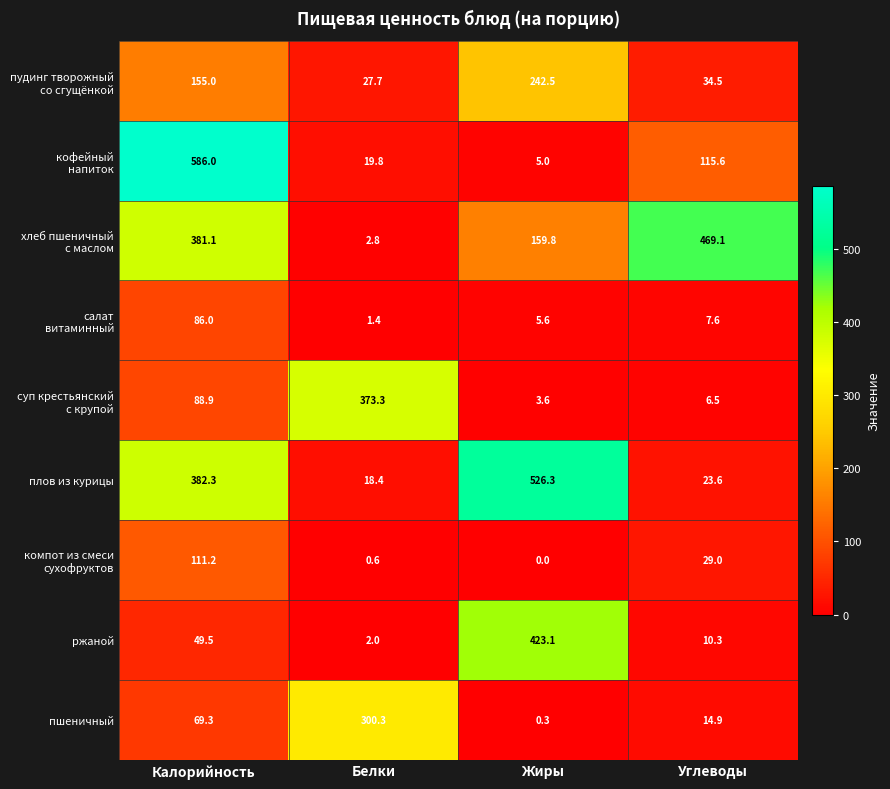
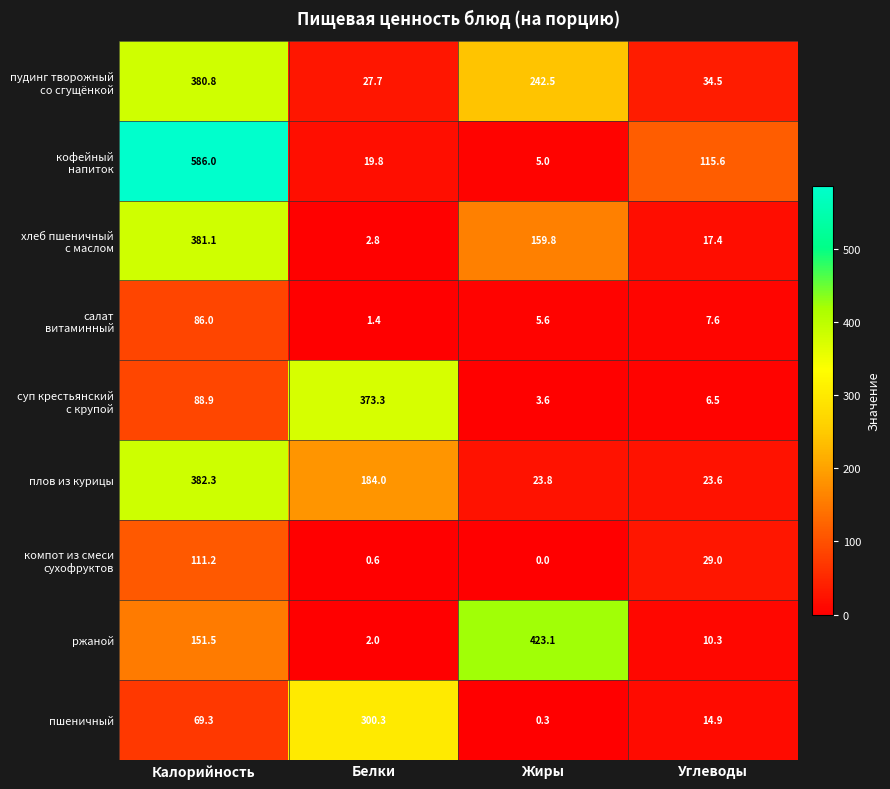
пудинг творожный со сгущёнкой, Калорийность: 155.0 -> 380.8
хлеб пшеничный с маслом, Углеводы: 469.1 -> 17.4
плов из курицы, Белки: 18.4 -> 184.0
плов из курицы, Жиры: 526.3 -> 23.8
ржаной, Калорийность: 49.5 -> 151.5
